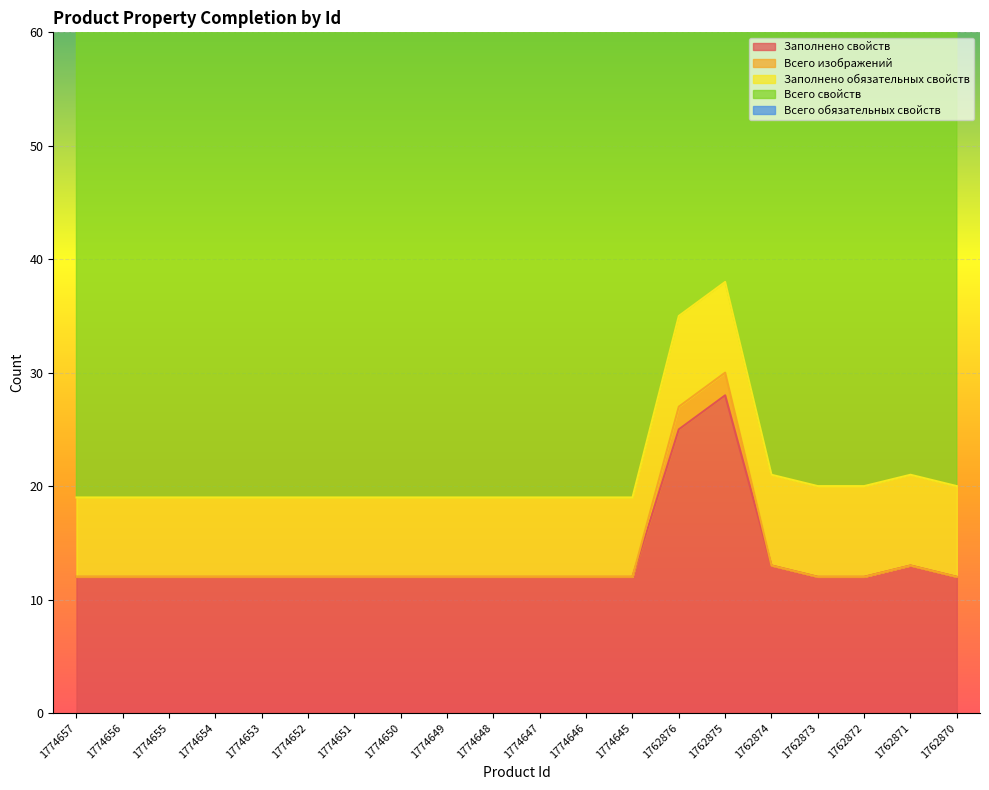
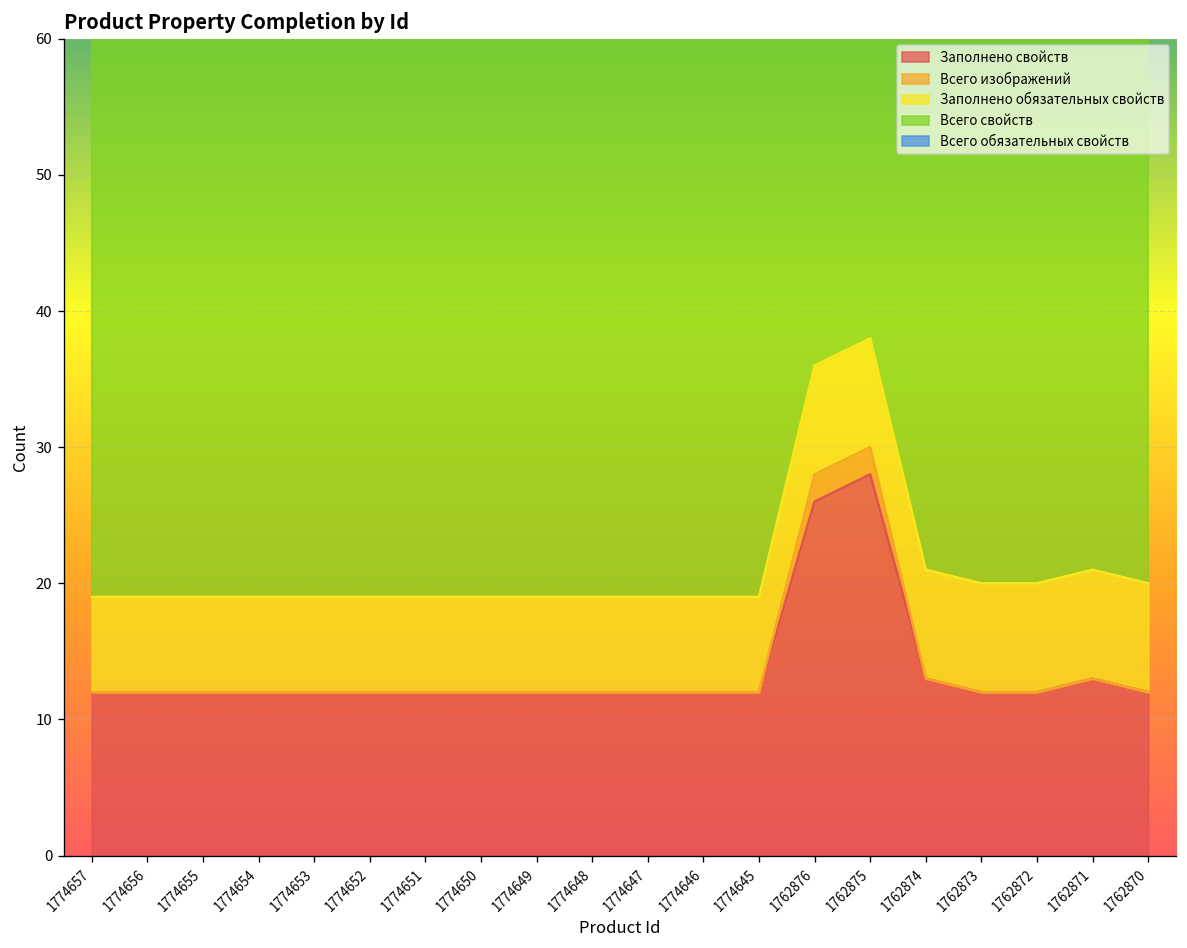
Заполнено свойств, 1762876: 25 -> 26
